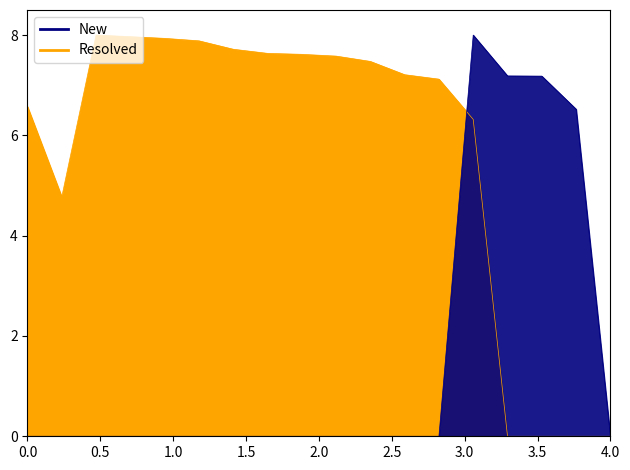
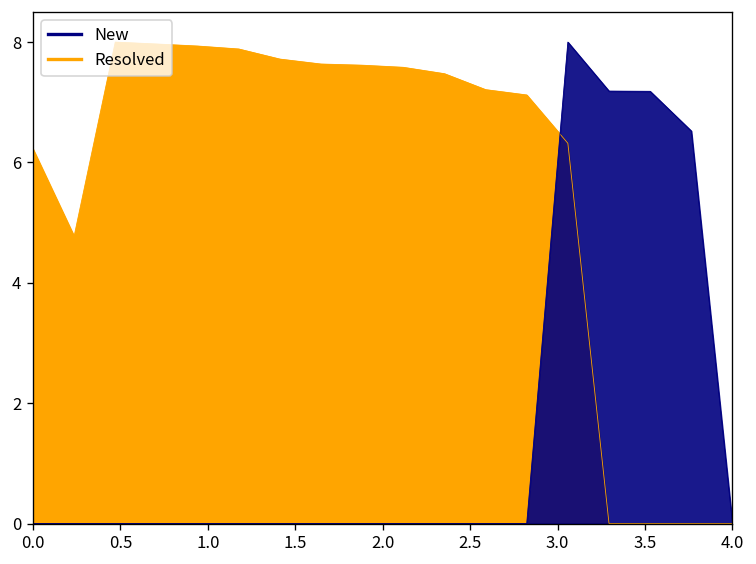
Resolved, 0.0: 6.6 -> 6.2
